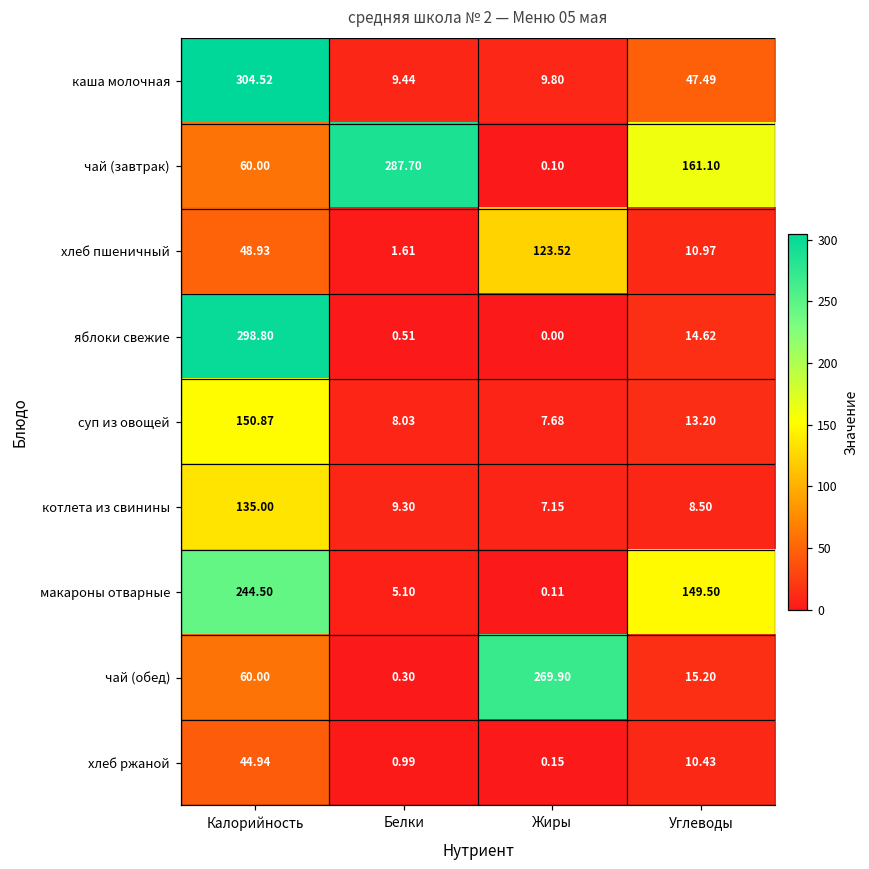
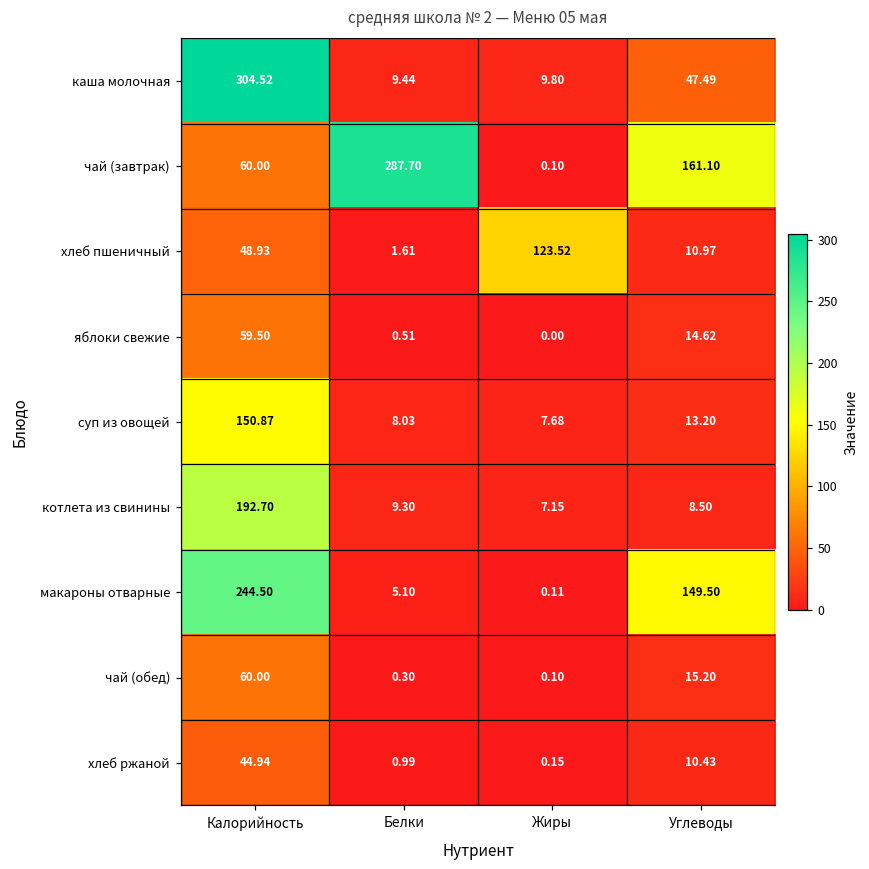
яблоки свежие, Калорийность: 298.80 -> 59.50
котлета из свинины, Калорийность: 135.00 -> 192.70
чай (обед), Жиры: 269.90 -> 0.10
